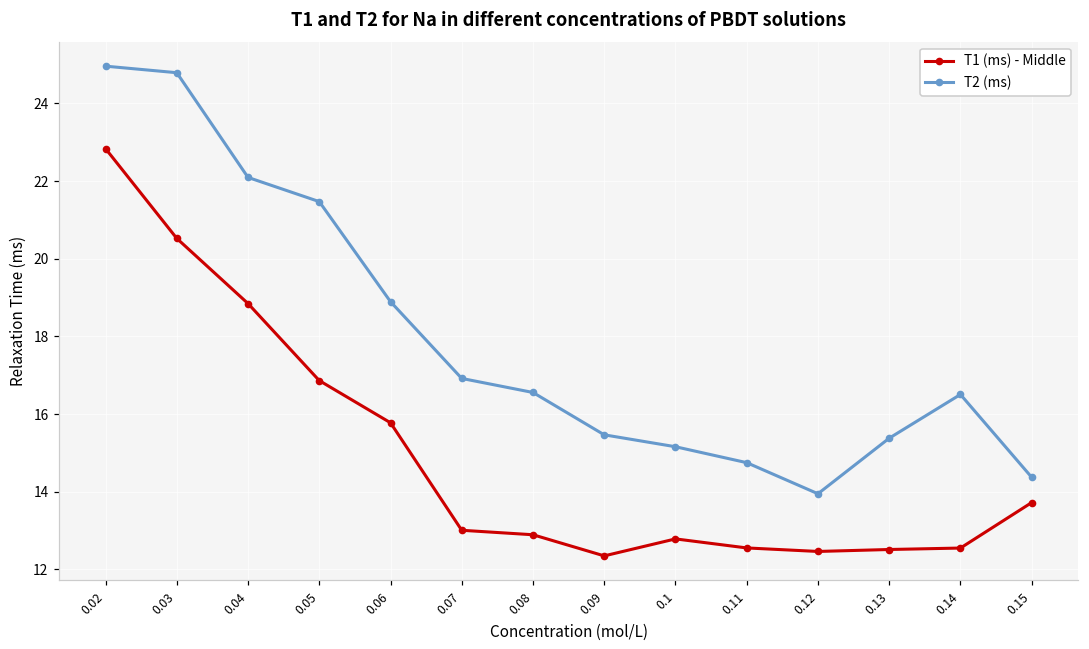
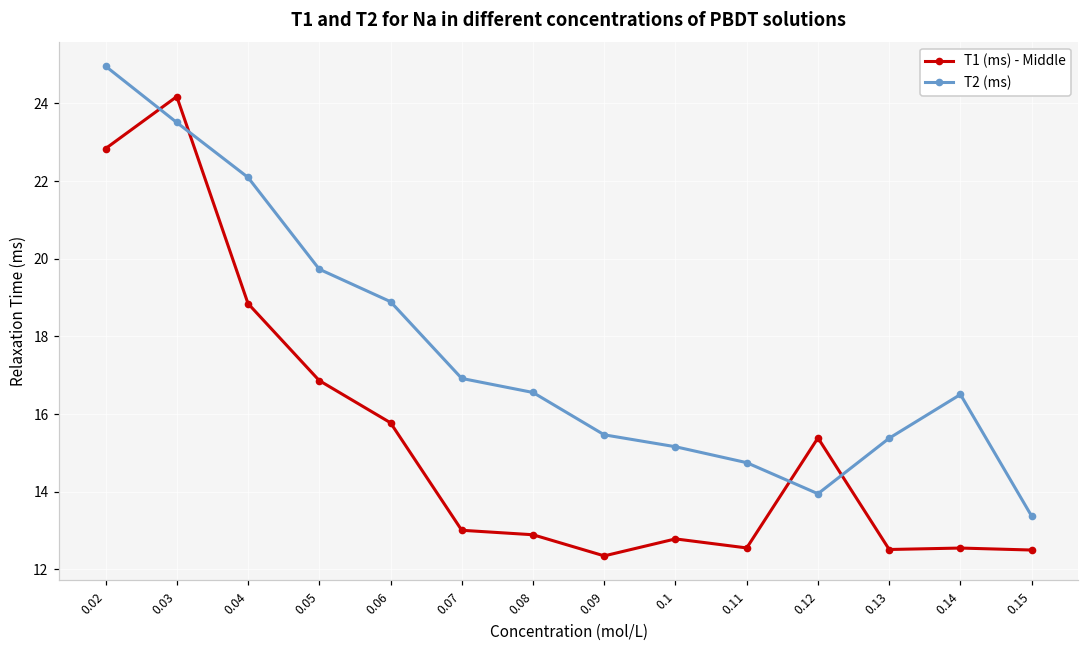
T1 (ms) - Middle, 0.03: 20.5 -> 24.2
T2 (ms), 0.03: 24.8 -> 23.5
T2 (ms), 0.05: 21.5 -> 19.7
T1 (ms) - Middle, 0.12: 12.5 -> 15.4
T1 (ms) - Middle, 0.15: 13.7 -> 12.5
T2 (ms), 0.15: 14.4 -> 13.4
